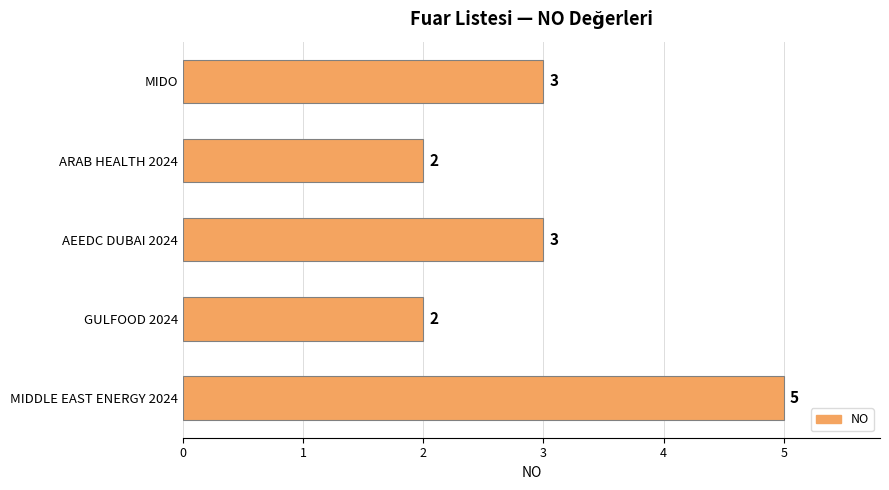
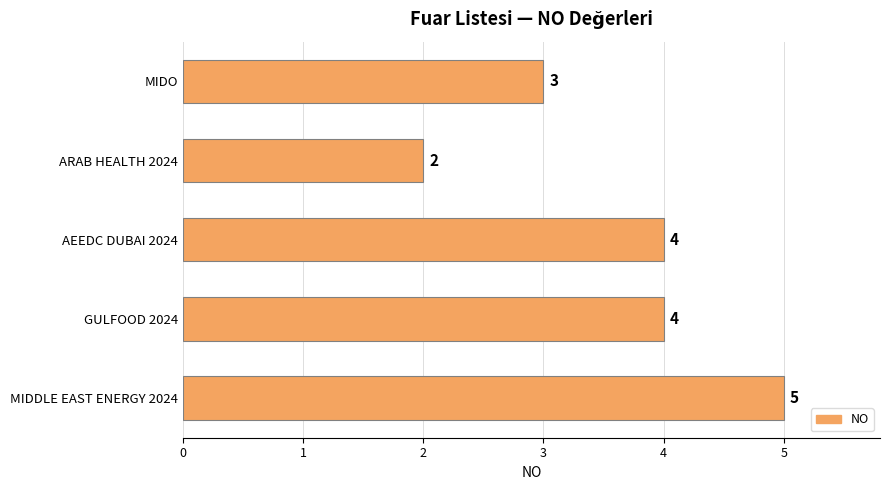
AEEDC DUBAI 2024: 3 -> 4
GULFOOD 2024: 2 -> 4
